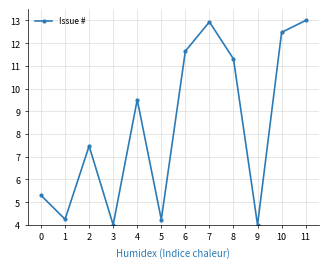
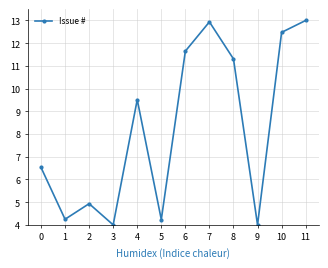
0: 5.3 -> 6.5
2: 7.5 -> 4.9
